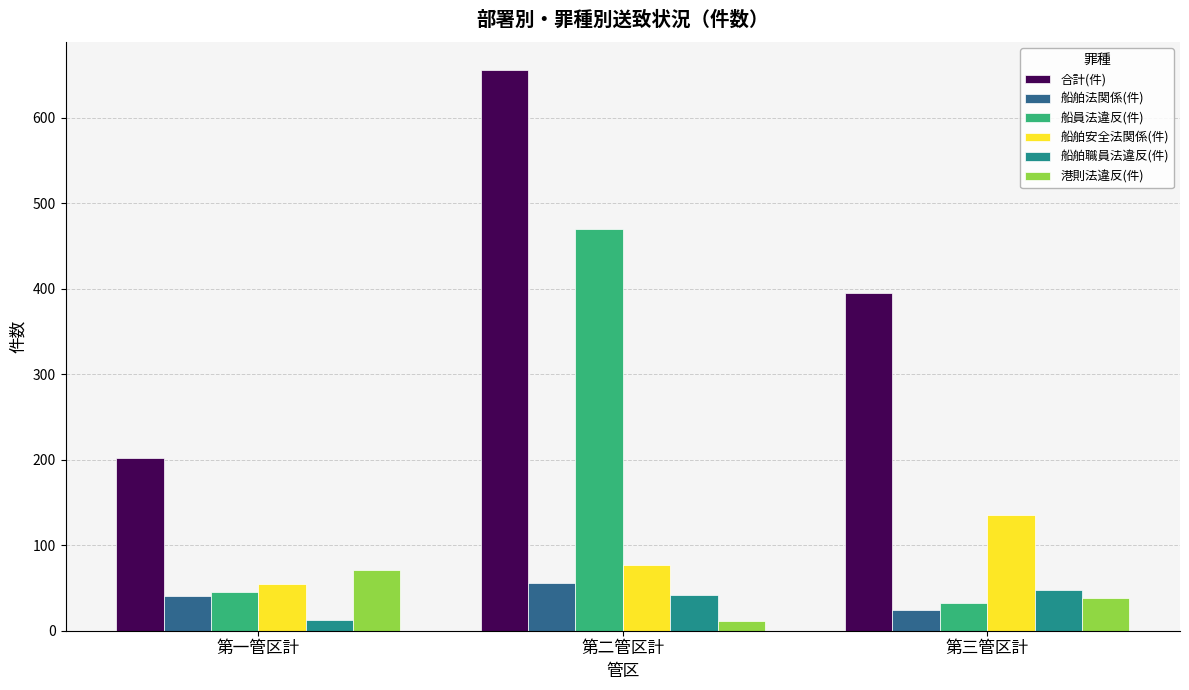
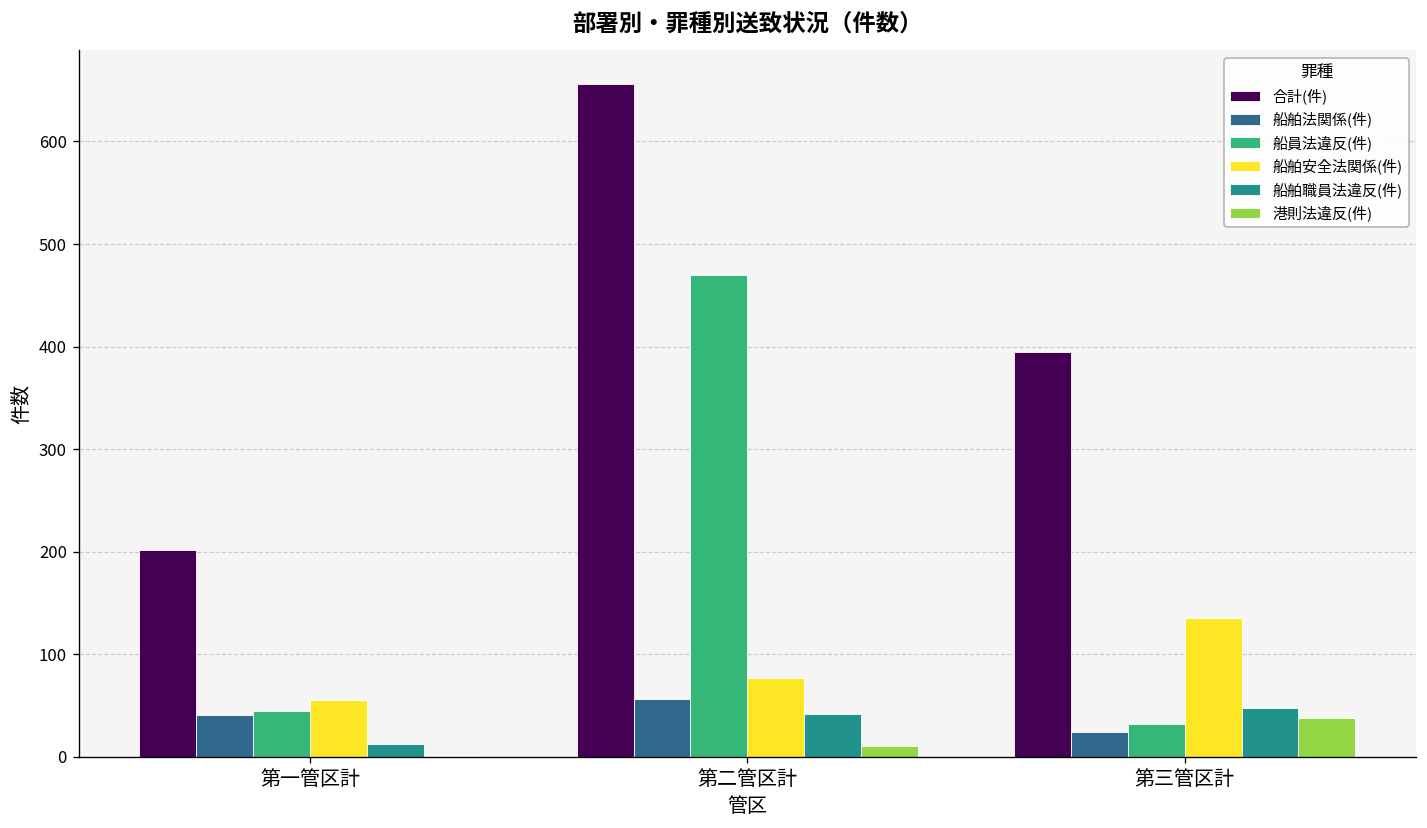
港則法違反(件), 第一管区計: 70 -> 0
